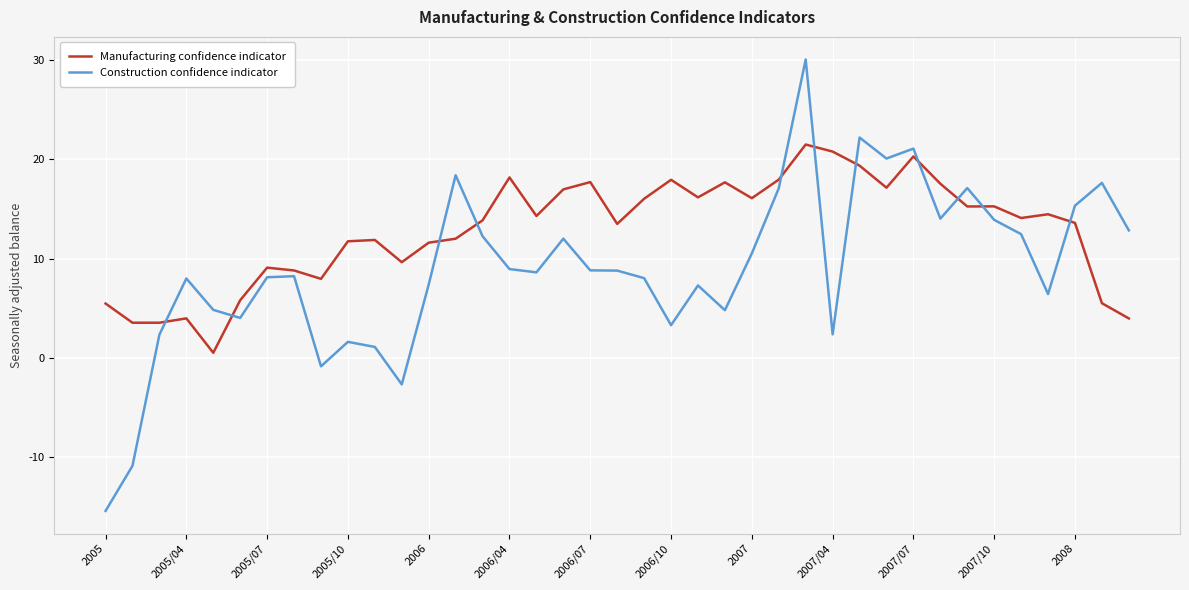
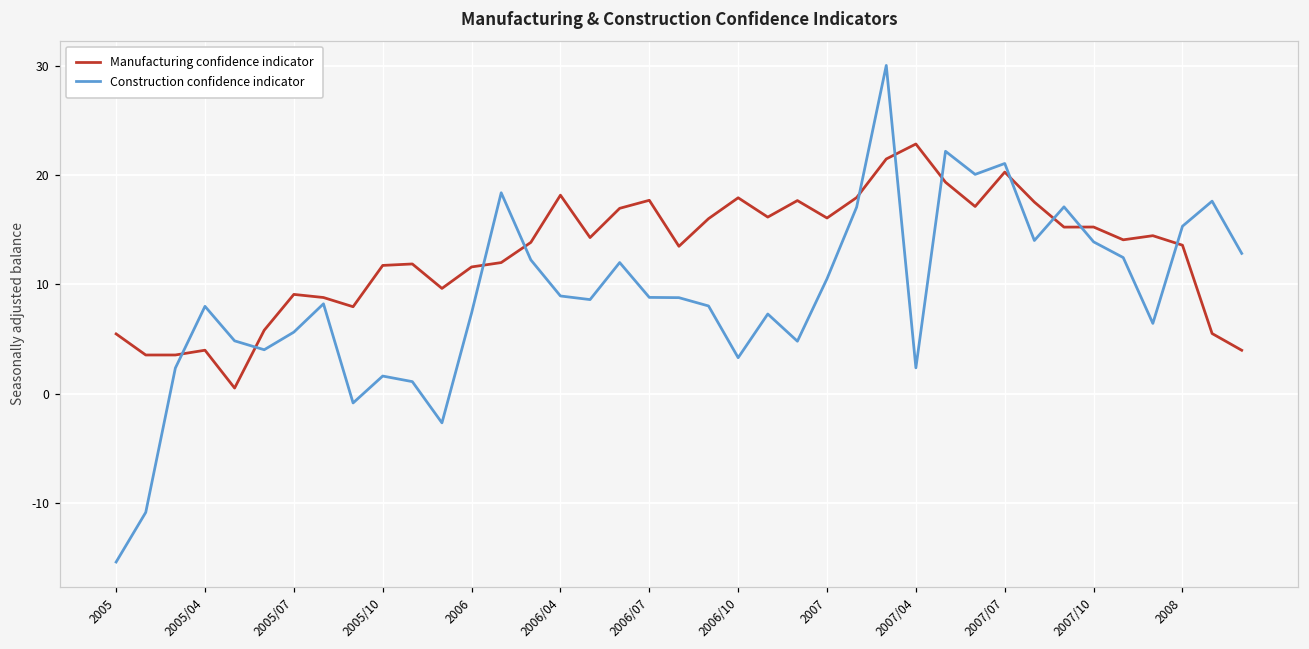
Construction confidence indicator, 2005/07: 8 -> 6
Manufacturing confidence indicator, 2007/04: 21 -> 23
